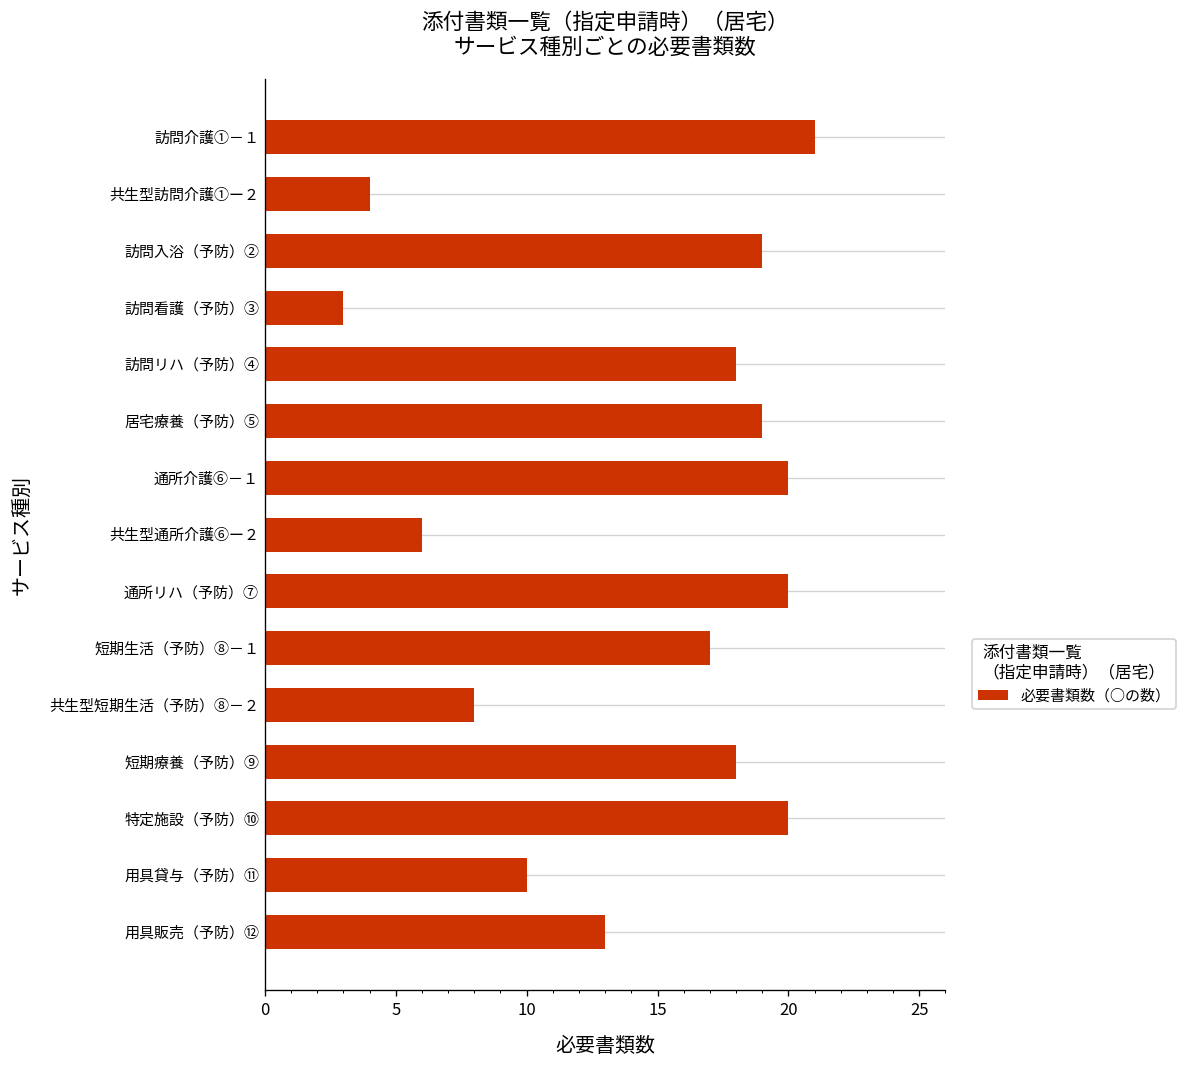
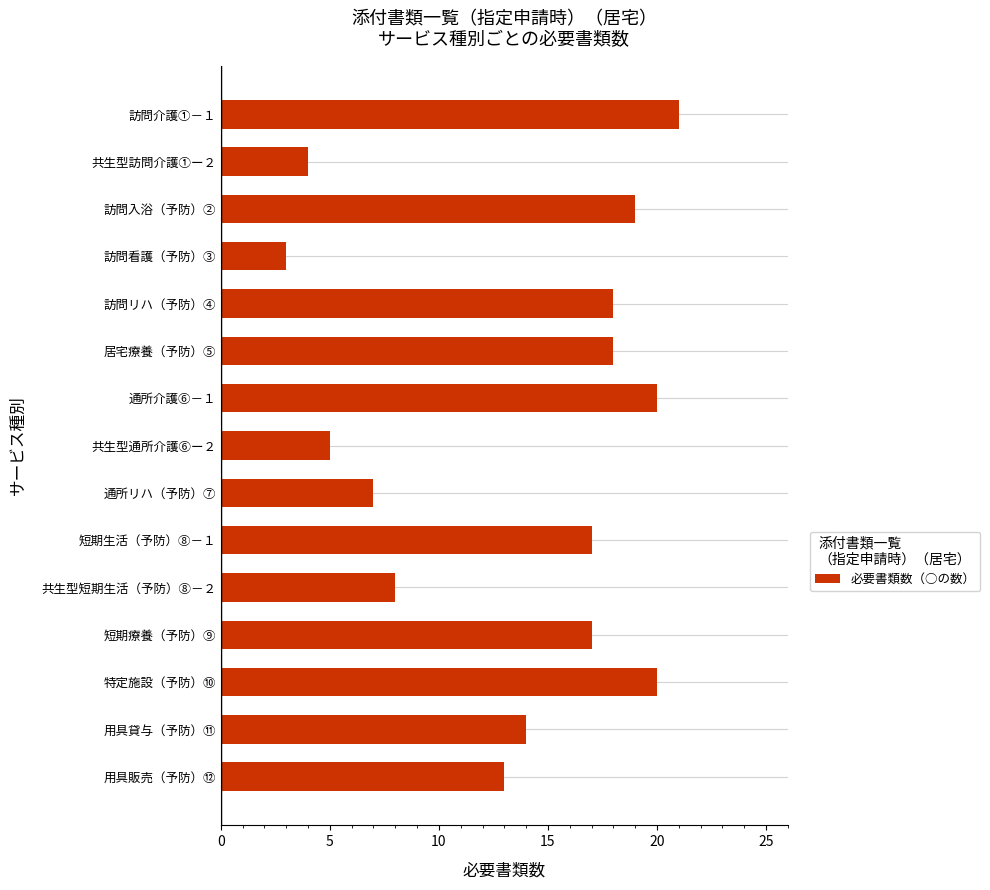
居宅療養（予防）⑤: 19 -> 18
共生型通所介護⑥ー２: 6 -> 5
通所リハ（予防）⑦: 20 -> 7
短期療養（予防）⑨: 18 -> 17
用具貸与（予防）⑪: 10 -> 14
